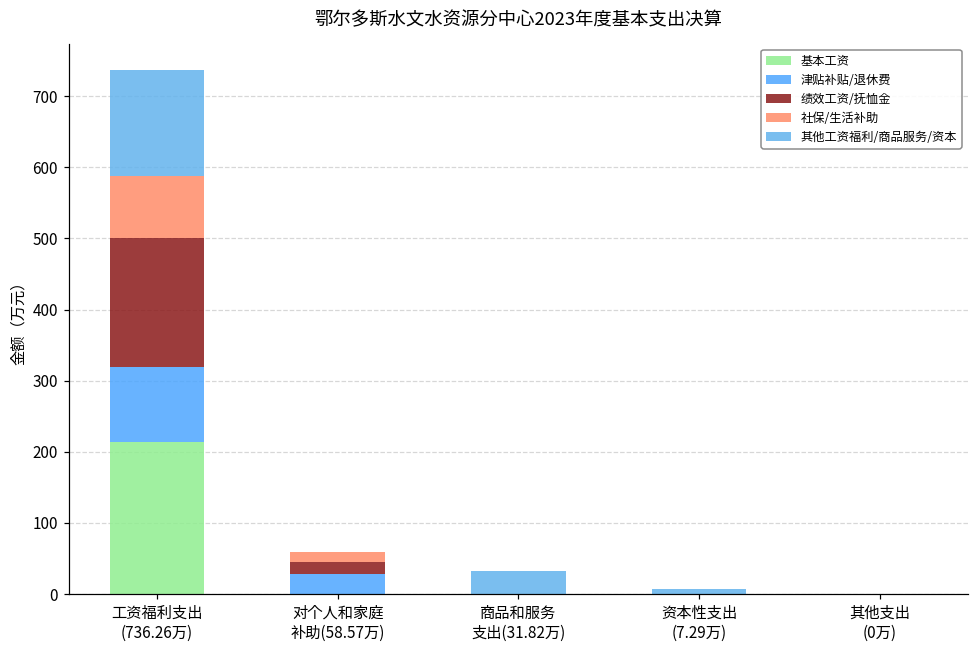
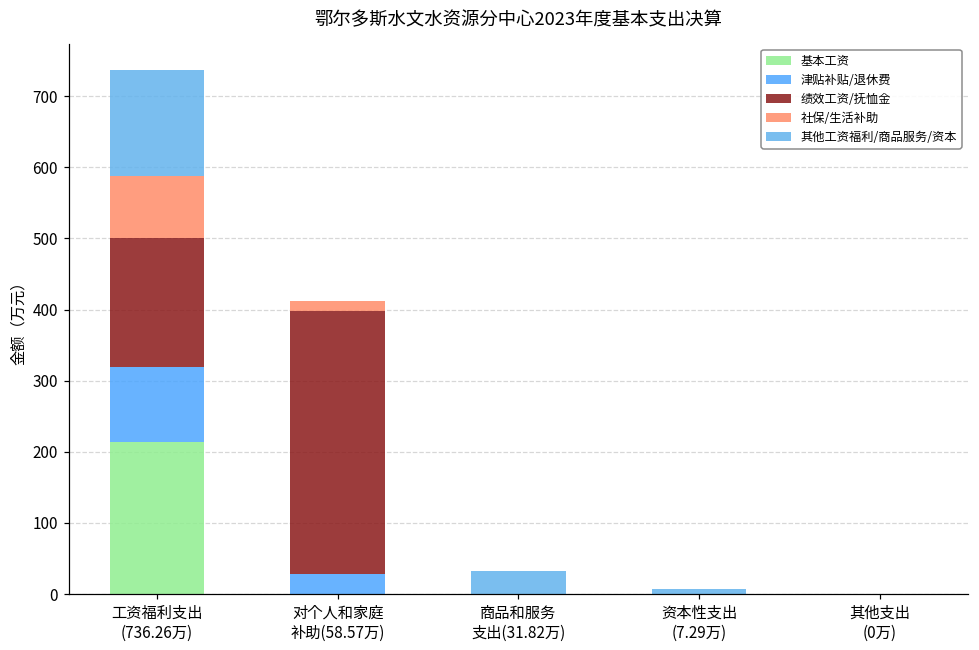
绩效工资/抚恤金, 对个人和家庭 补助(58.57万): 20 -> 370
